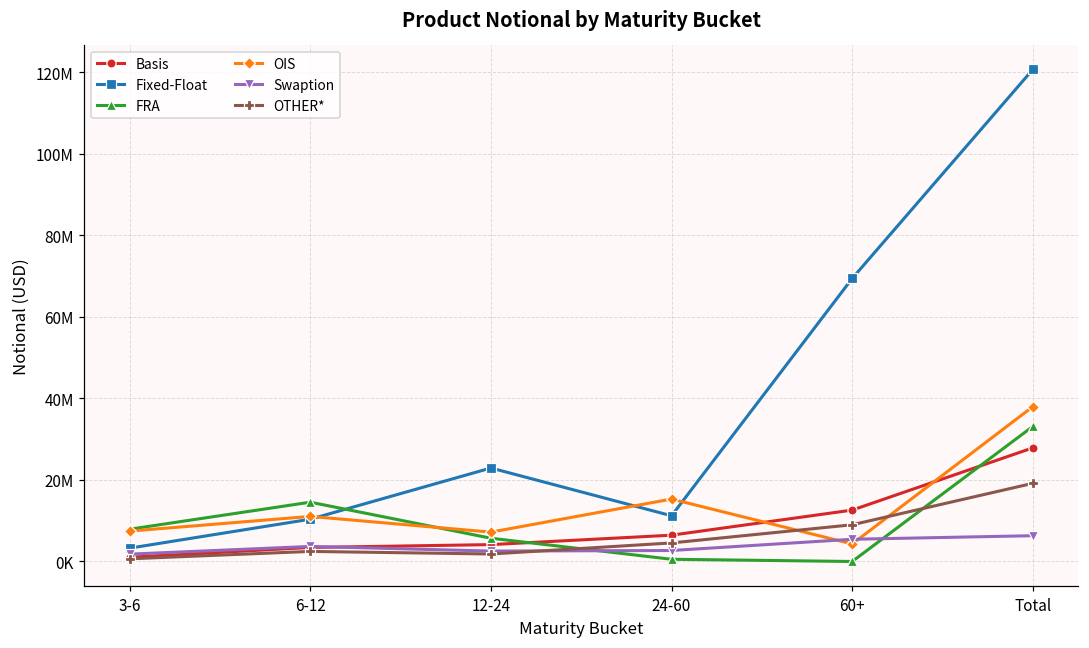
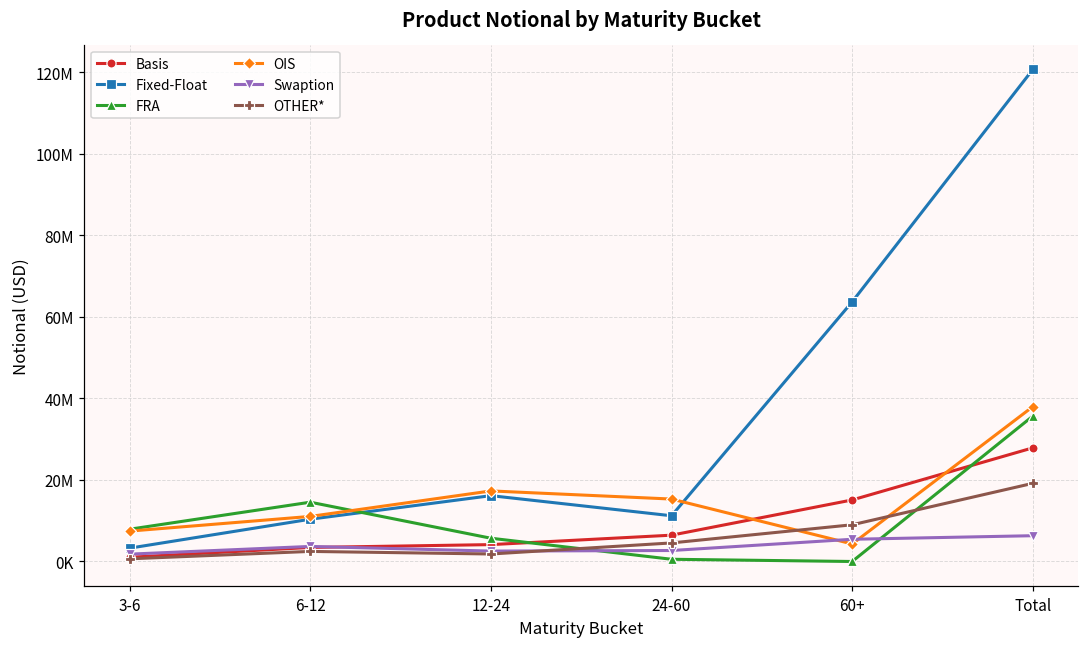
Fixed-Float, 12-24: 23000000 -> 16000000
OIS, 12-24: 7000000 -> 17000000
Basis, 60+: 13000000 -> 15000000
Fixed-Float, 60+: 69000000 -> 64000000
FRA, Total: 33000000 -> 36000000
